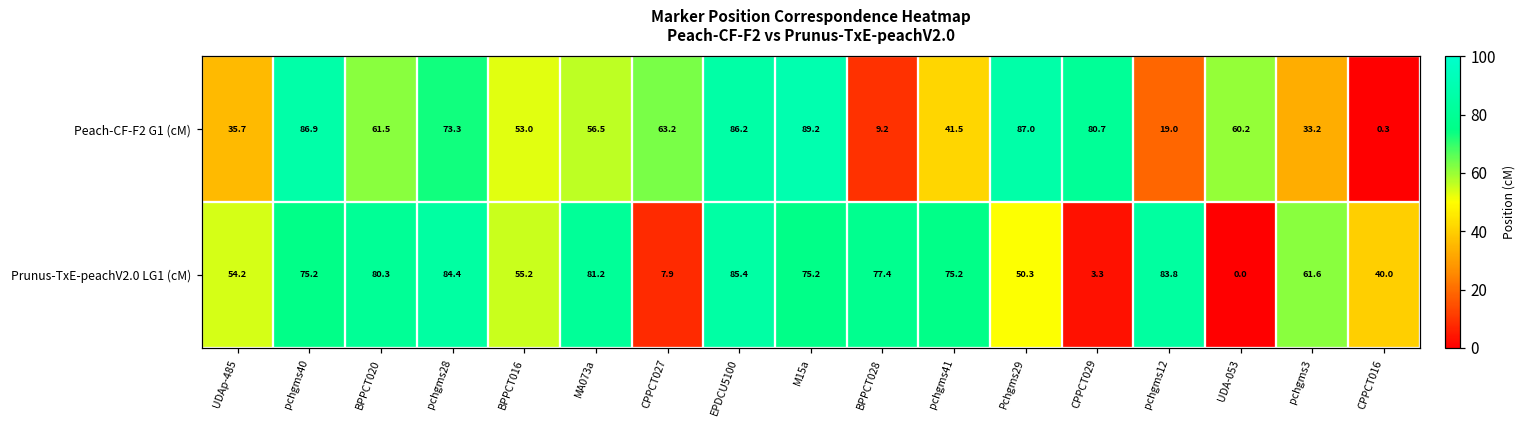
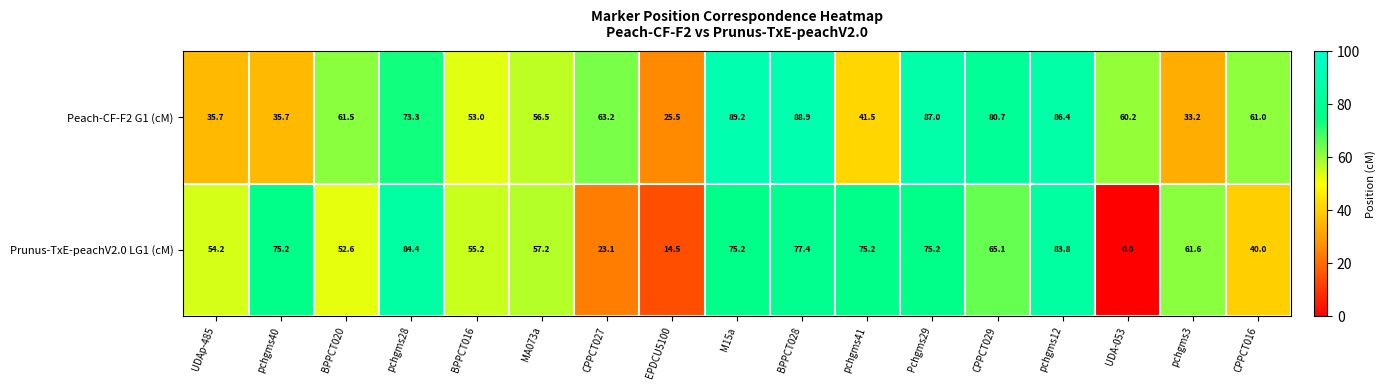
Peach-CF-F2 G1 (cM), pchgms40: 86.9 -> 35.7
Peach-CF-F2 G1 (cM), EPDCU5100: 86.2 -> 25.5
Peach-CF-F2 G1 (cM), BPPCT028: 9.2 -> 88.9
Peach-CF-F2 G1 (cM), pchgms12: 19.0 -> 86.4
Peach-CF-F2 G1 (cM), CPPCT016: 0.3 -> 61.0
Prunus-TxE-peachV2.0 LG1 (cM), BPPCT020: 80.3 -> 52.6
Prunus-TxE-peachV2.0 LG1 (cM), MA073a: 81.2 -> 57.2
Prunus-TxE-peachV2.0 LG1 (cM), CPPCT027: 7.9 -> 23.1
Prunus-TxE-peachV2.0 LG1 (cM), EPDCU5100: 85.4 -> 14.5
Prunus-TxE-peachV2.0 LG1 (cM), Pchgms29: 50.3 -> 75.2
Prunus-TxE-peachV2.0 LG1 (cM), CPPCT029: 3.3 -> 65.1
